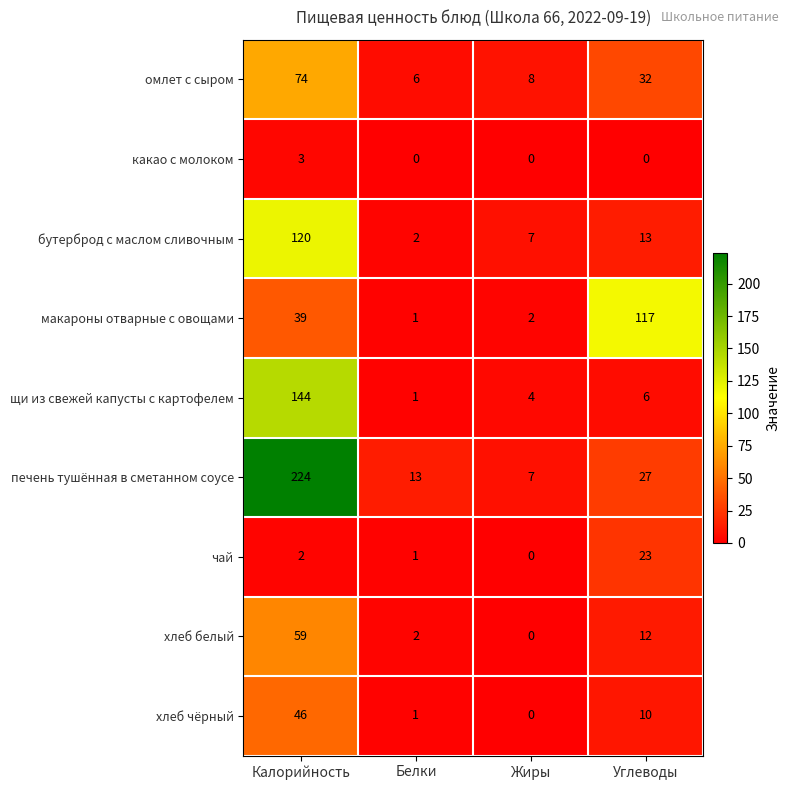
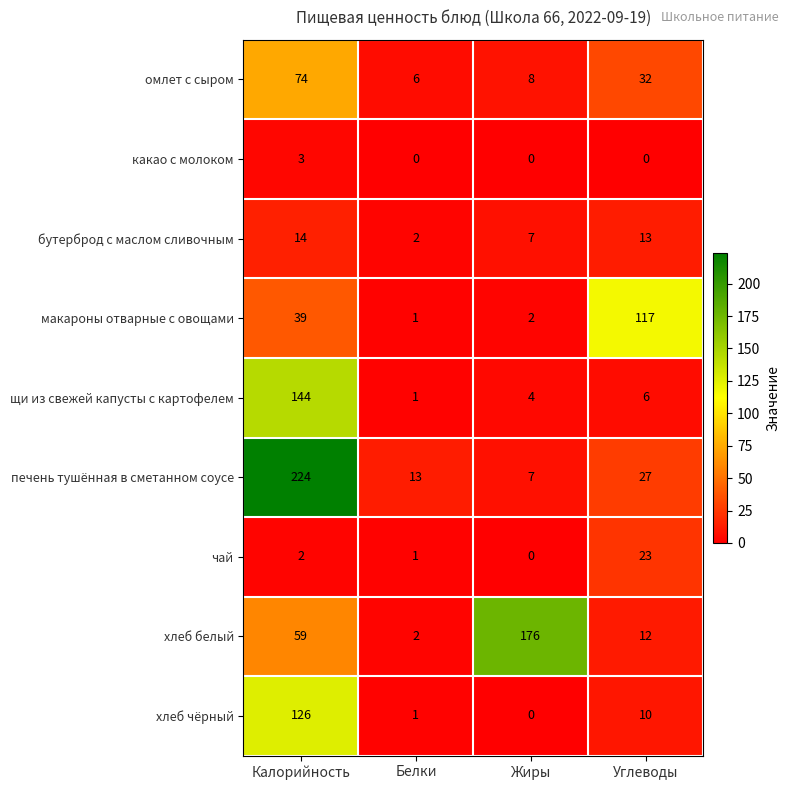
бутерброд с маслом сливочным, Калорийность: 120 -> 14
хлеб белый, Жиры: 0 -> 176
хлеб чёрный, Калорийность: 46 -> 126
